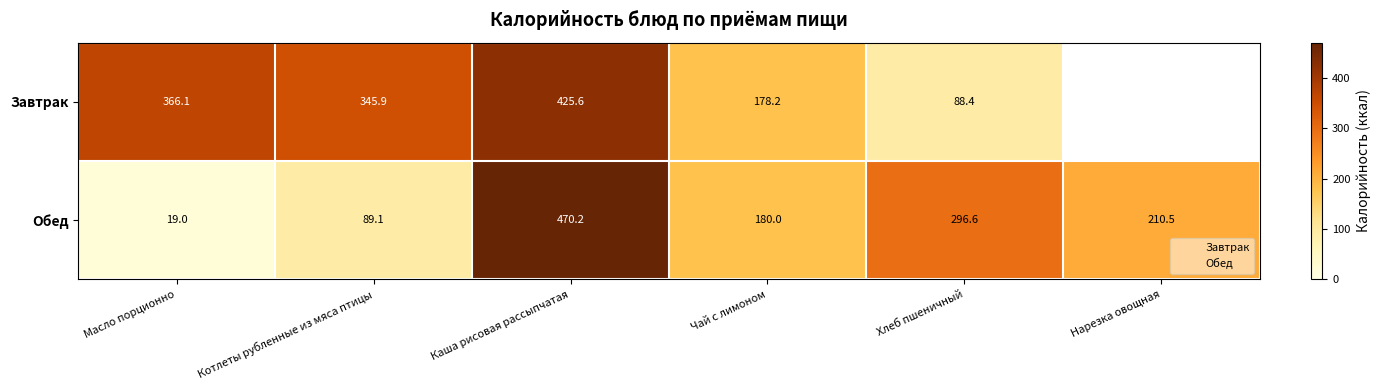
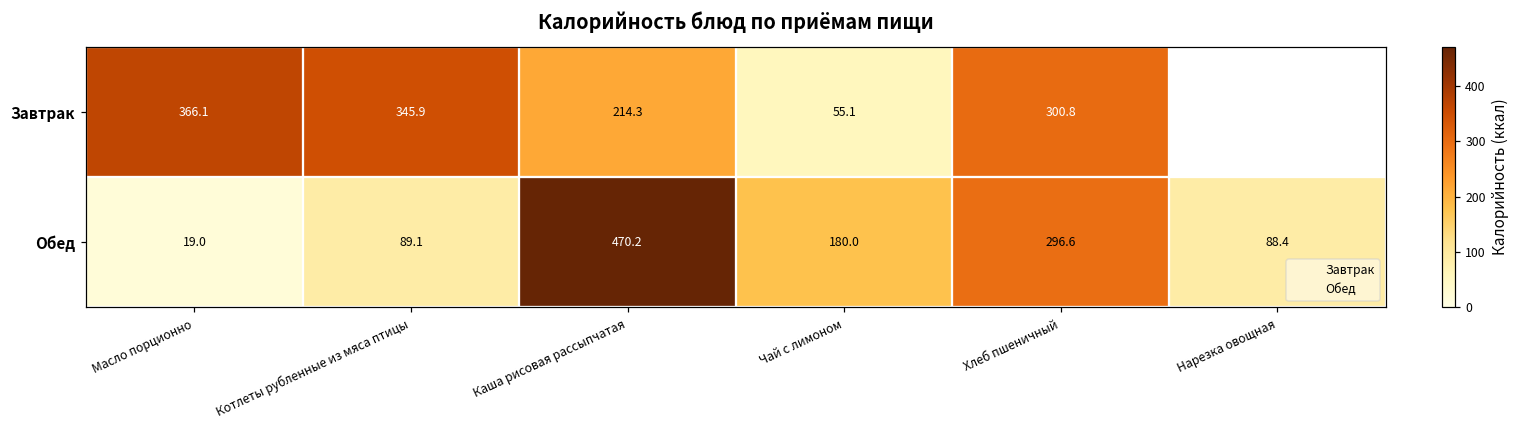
Завтрак, Каша рисовая рассыпчатая: 425.6 -> 214.3
Завтрак, Чай с лимоном: 178.2 -> 55.1
Завтрак, Хлеб пшеничный: 88.4 -> 300.8
Обед, Нарезка овощная: 210.5 -> 88.4
